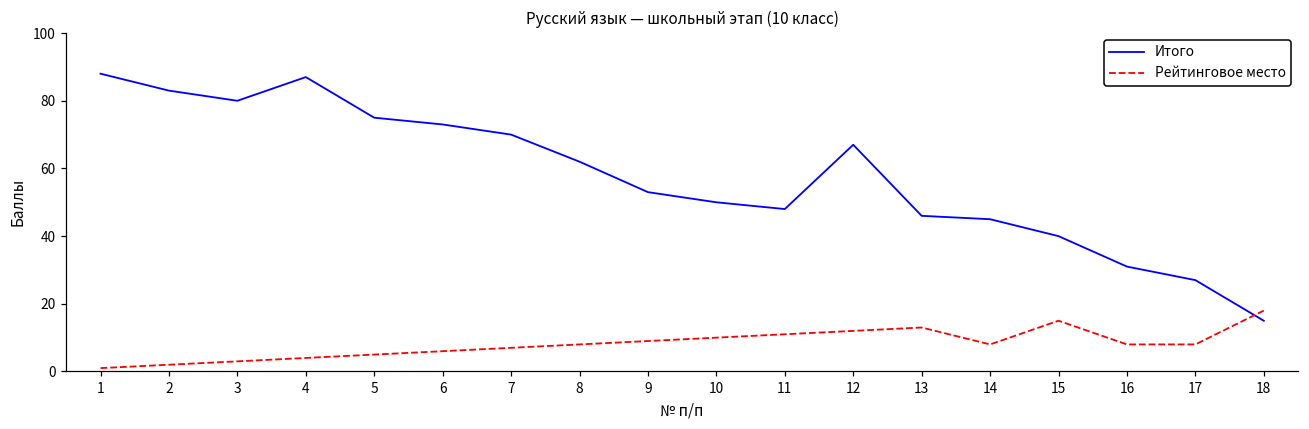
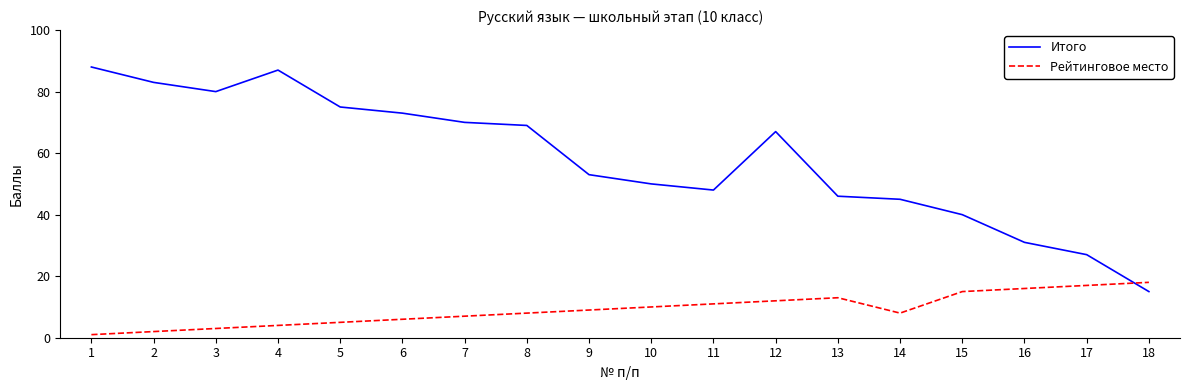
Итого, 8: 62 -> 69
Рейтинговое место, 16: 8 -> 16
Рейтинговое место, 17: 8 -> 17
